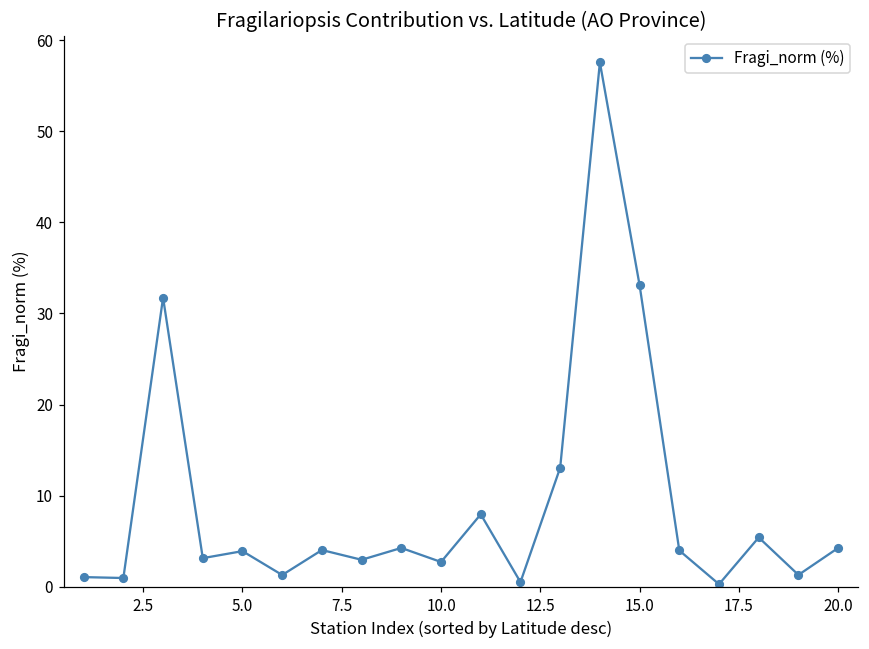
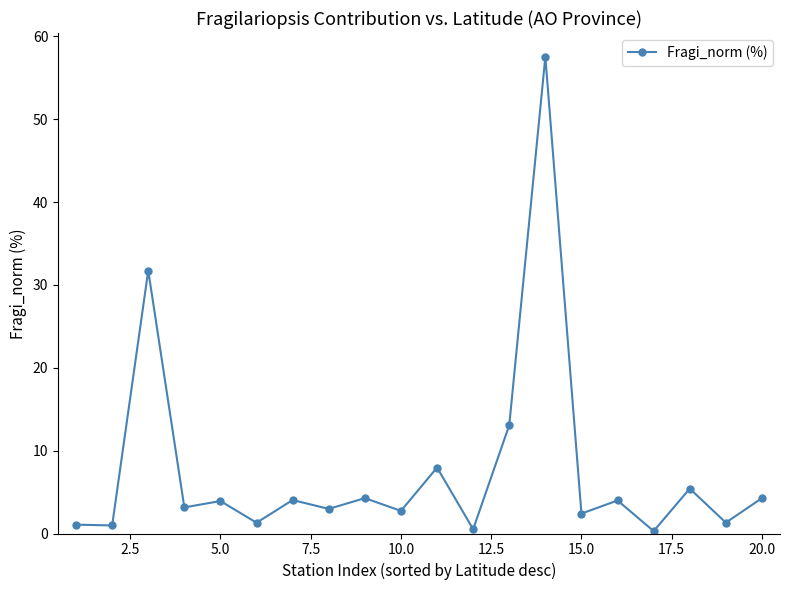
15.0: 33 -> 2
